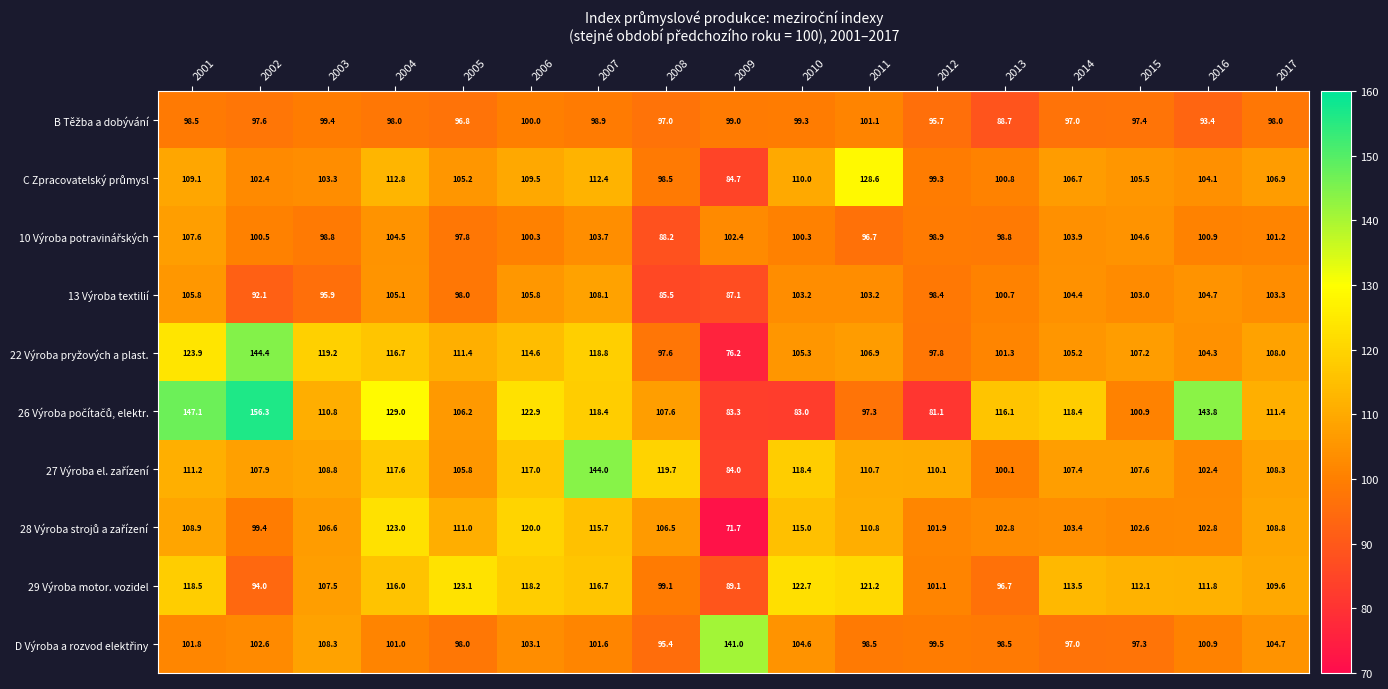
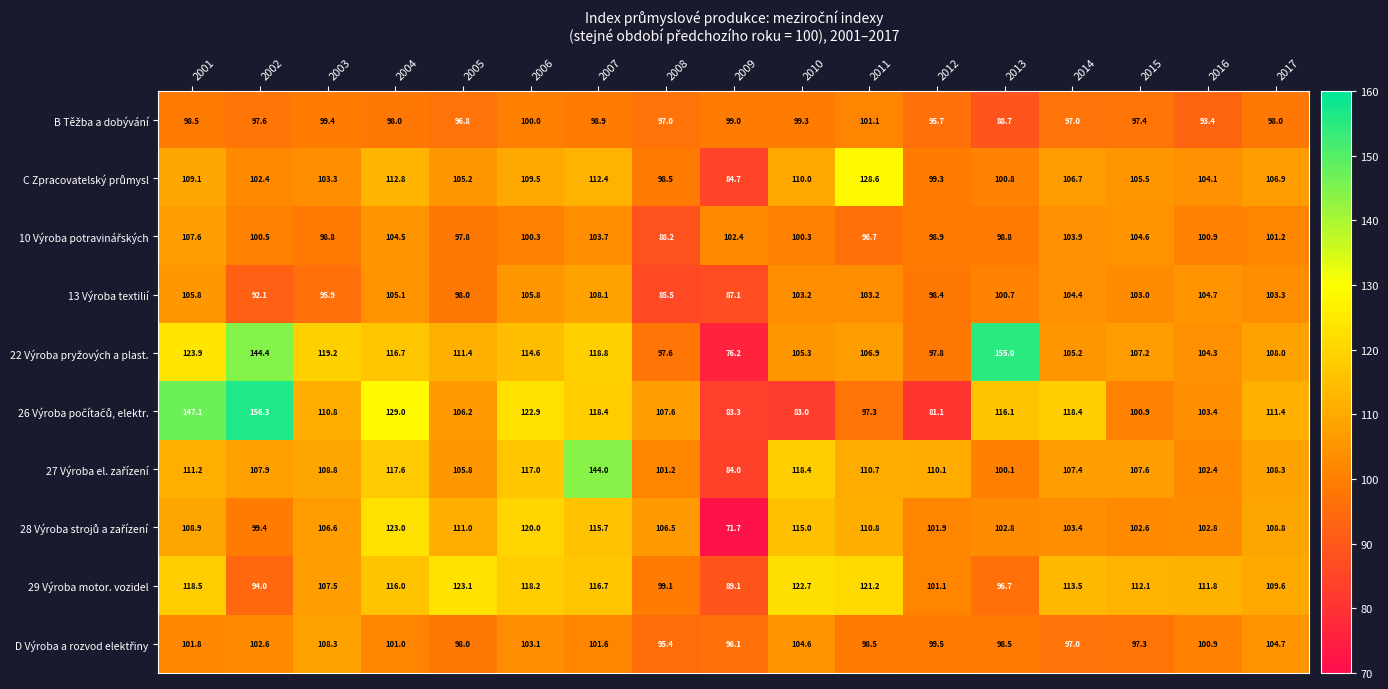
22 Výroba pryžových a plast., 2013: 101.3 -> 155.0
26 Výroba počítačů, elektr., 2016: 143.8 -> 103.4
27 Výroba el. zařízení, 2008: 119.7 -> 101.2
D Výroba a rozvod elektřiny, 2009: 141.0 -> 96.1
